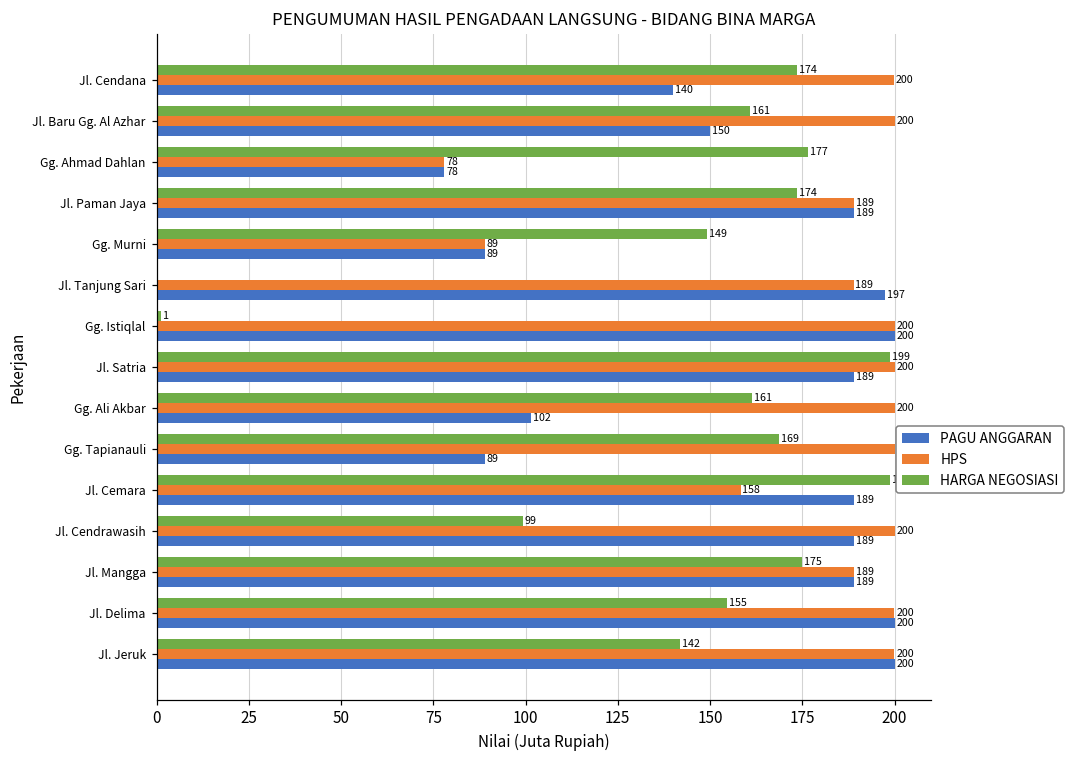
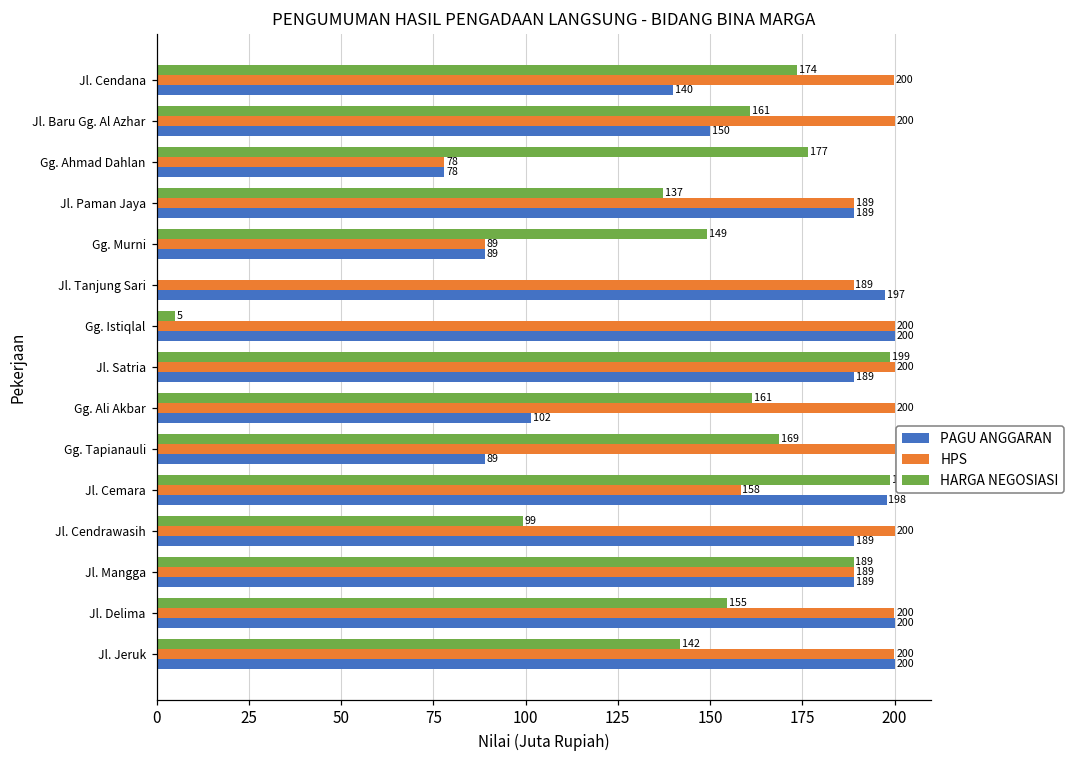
HARGA NEGOSIASI, Jl. Paman Jaya: 174 -> 137
HARGA NEGOSIASI, Gg. Istiqlal: 1 -> 5
PAGU ANGGARAN, Jl. Cemara: 189 -> 198
HARGA NEGOSIASI, Jl. Mangga: 175 -> 189
